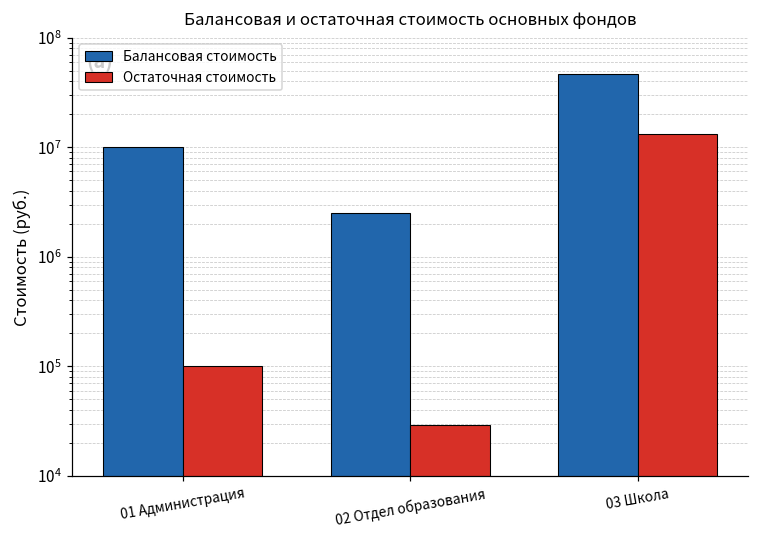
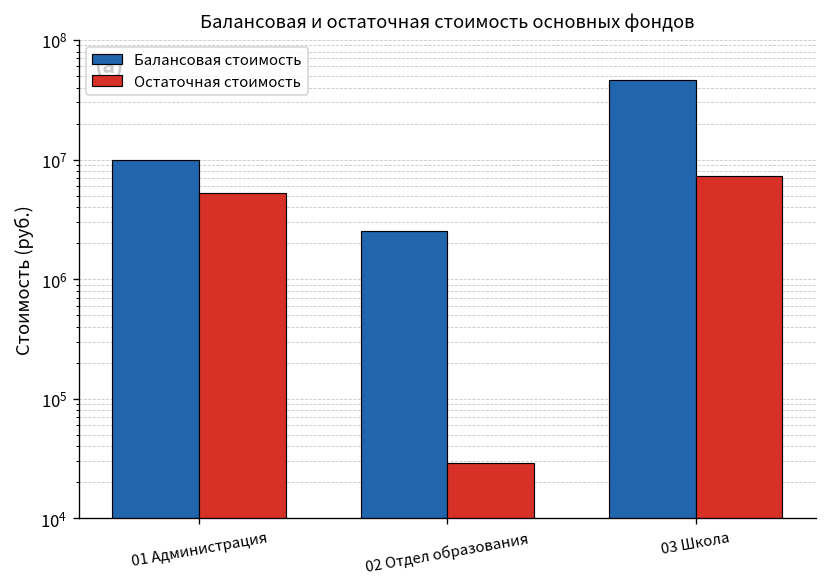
Остаточная стоимость, 01 Администрация: 100000 -> 5000000
Остаточная стоимость, 03 Школа: 13000000 -> 7000000
